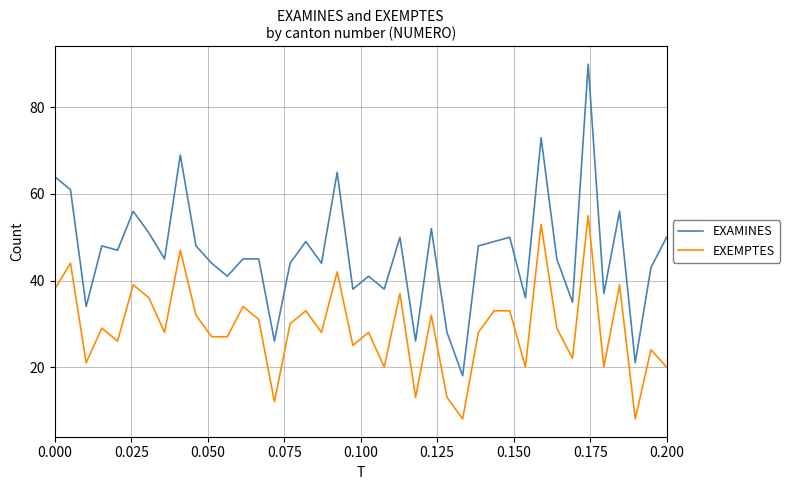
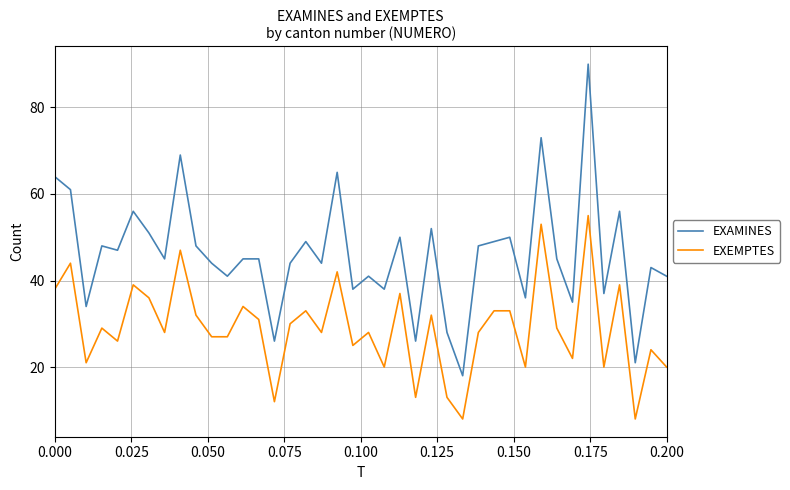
EXAMINES, 0.200: 50 -> 41
